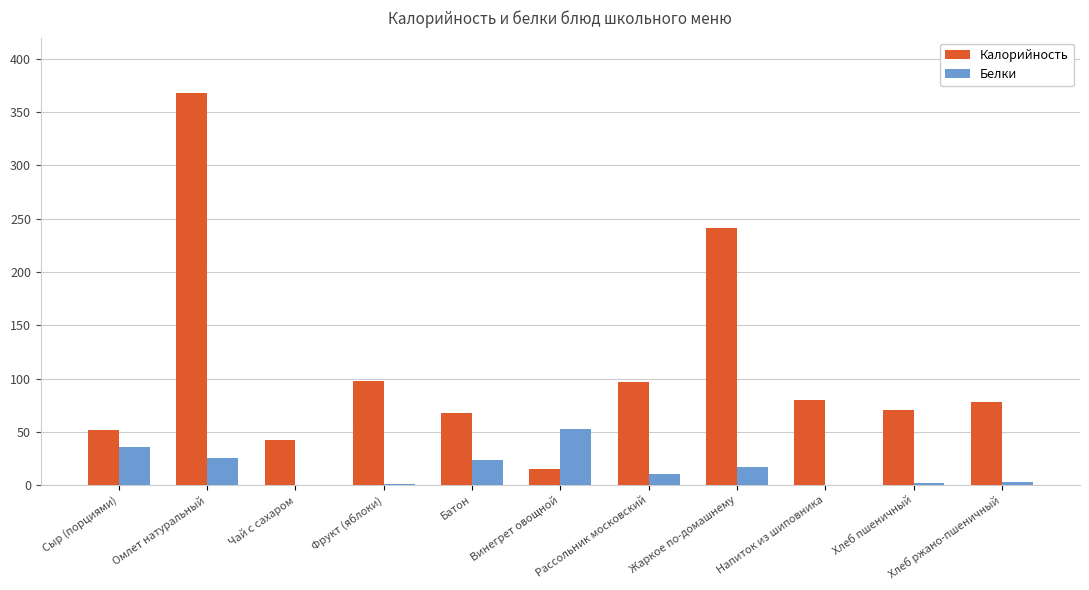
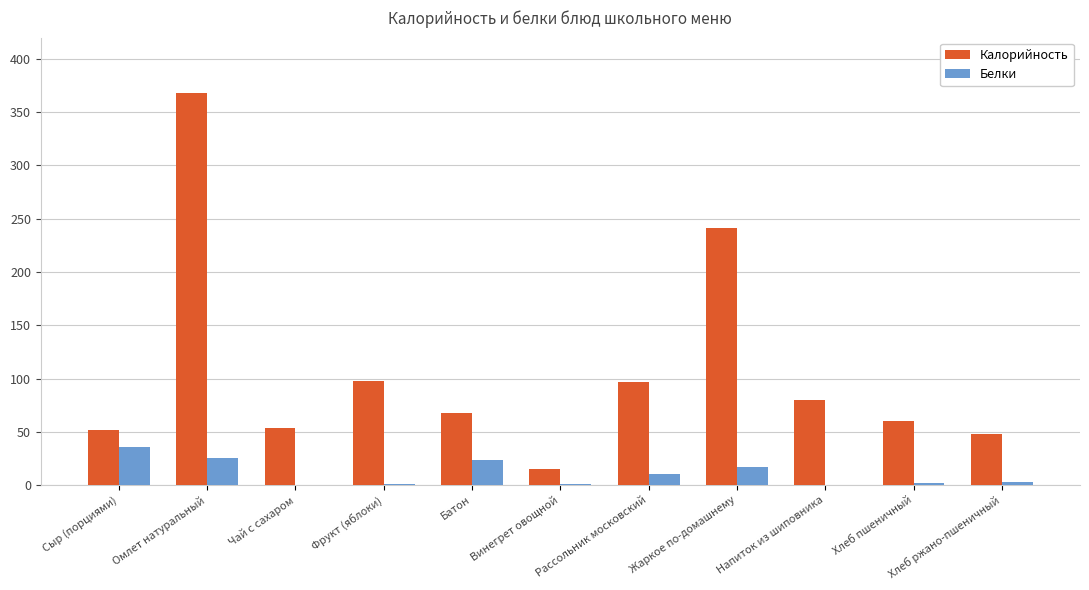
Калорийность, Чай с сахаром: 42 -> 53
Белки, Винегрет овощной: 52 -> 1
Калорийность, Хлеб пшеничный: 71 -> 60
Калорийность, Хлеб ржано-пшеничный: 78 -> 48
